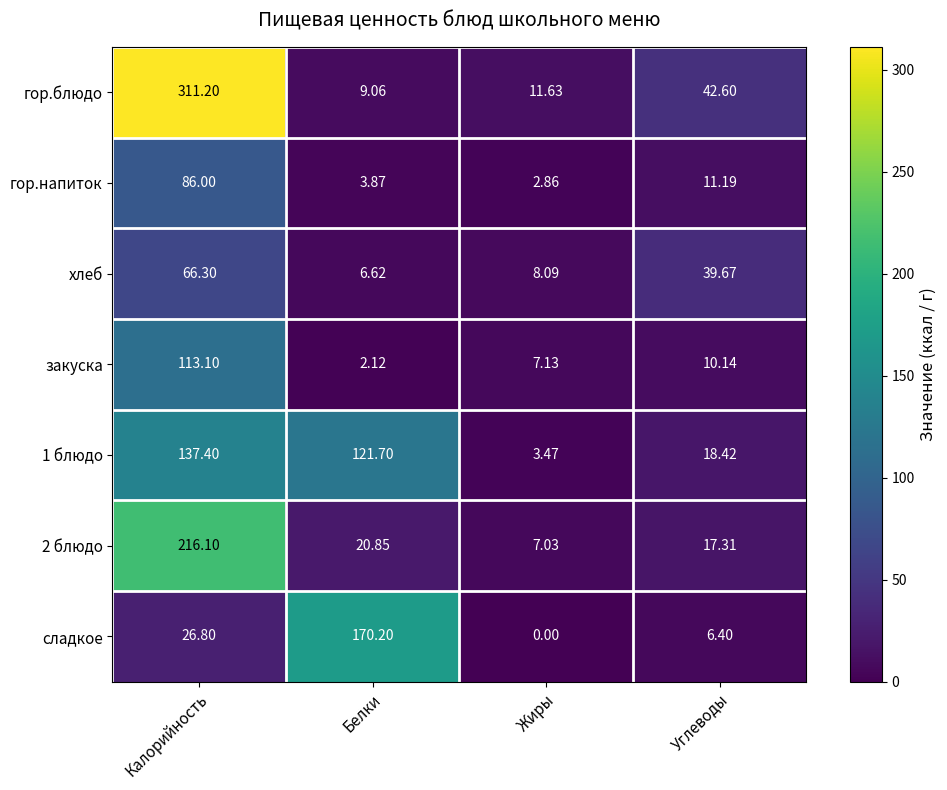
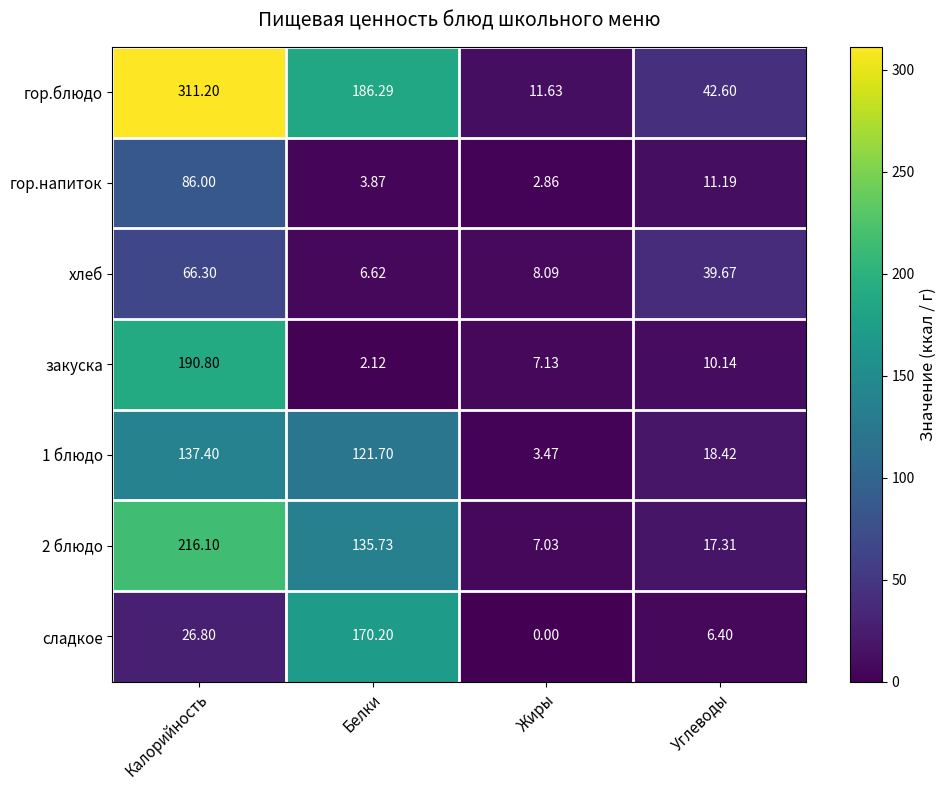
гор.блюдо, Белки: 9.06 -> 186.29
закуска, Калорийность: 113.10 -> 190.80
2 блюдо, Белки: 20.85 -> 135.73
